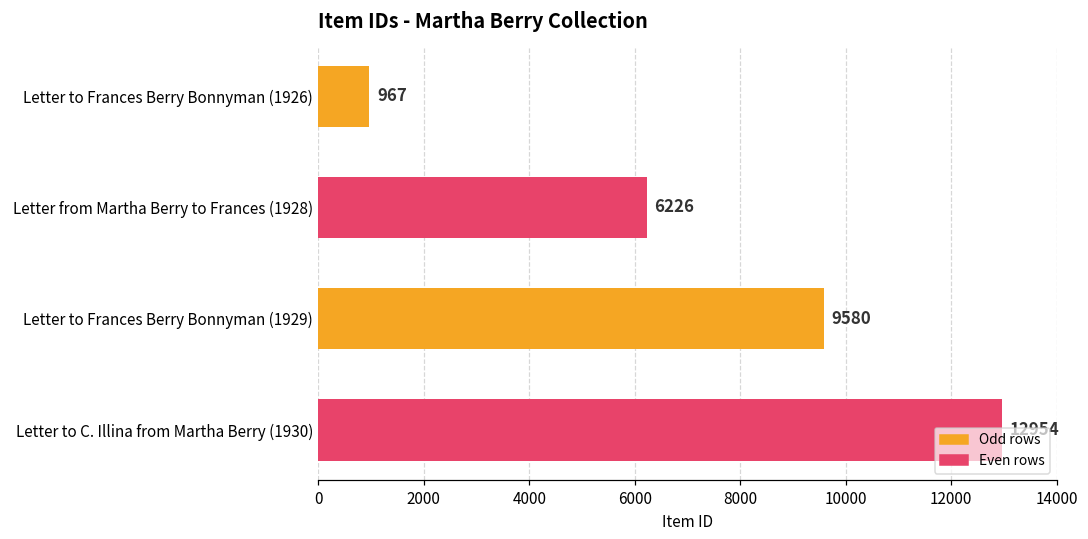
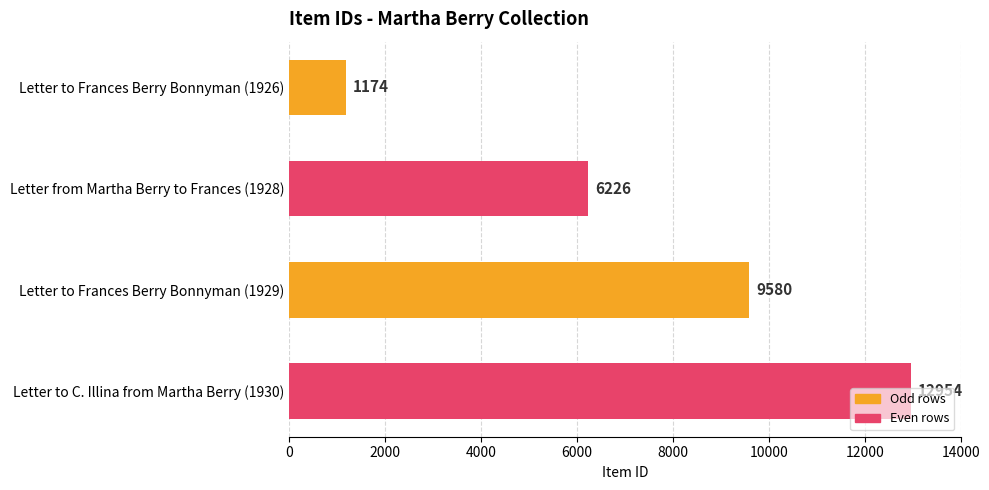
Letter to Frances Berry Bonnyman (1926): 967 -> 1174
